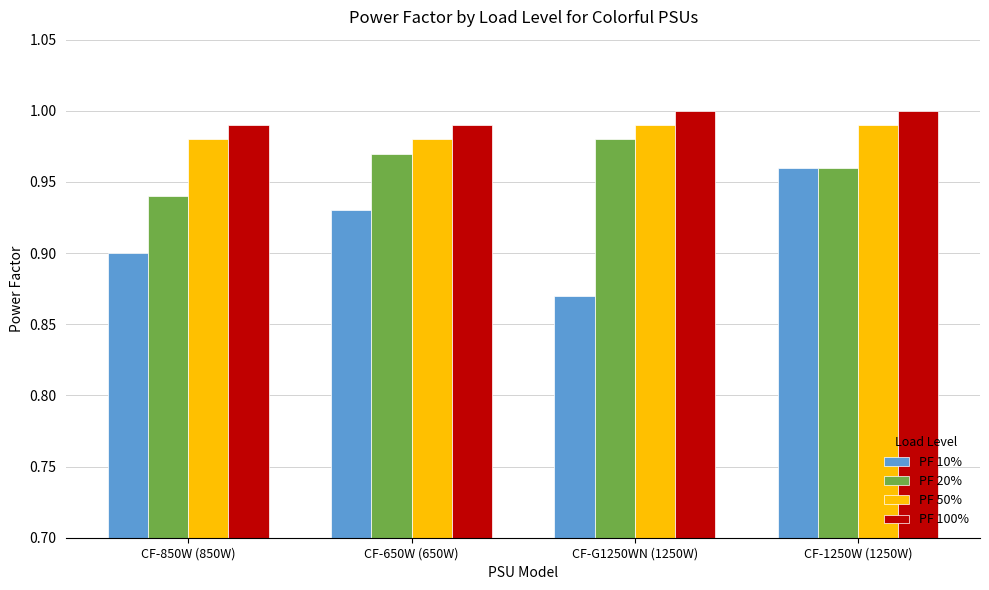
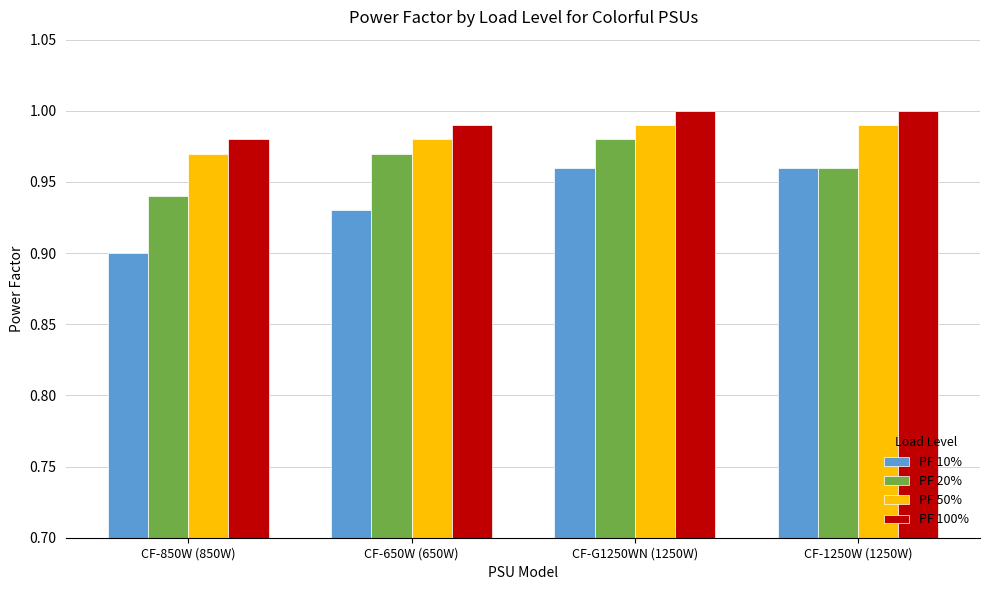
PF 50%, CF-850W (850W): 0.98 -> 0.97
PF 100%, CF-850W (850W): 0.99 -> 0.98
PF 10%, CF-G1250WN (1250W): 0.87 -> 0.96
